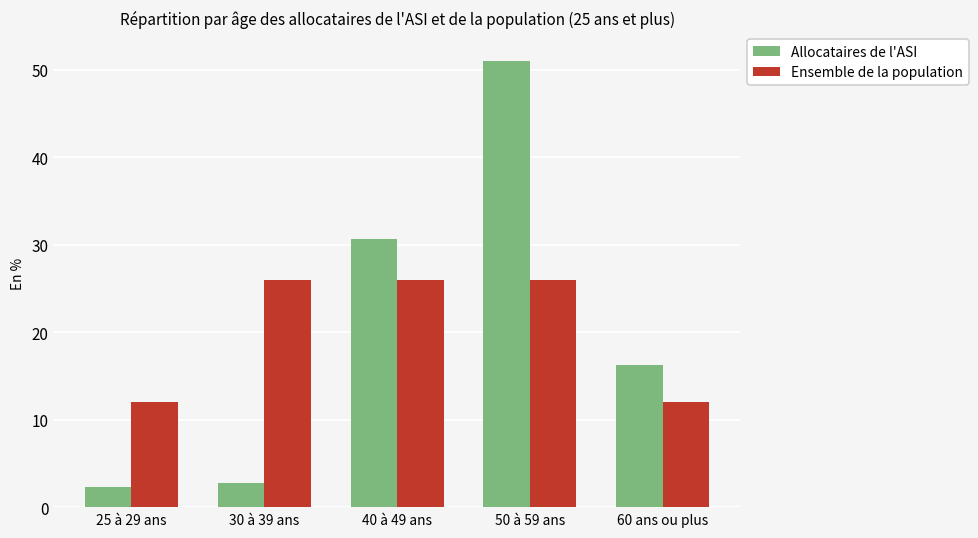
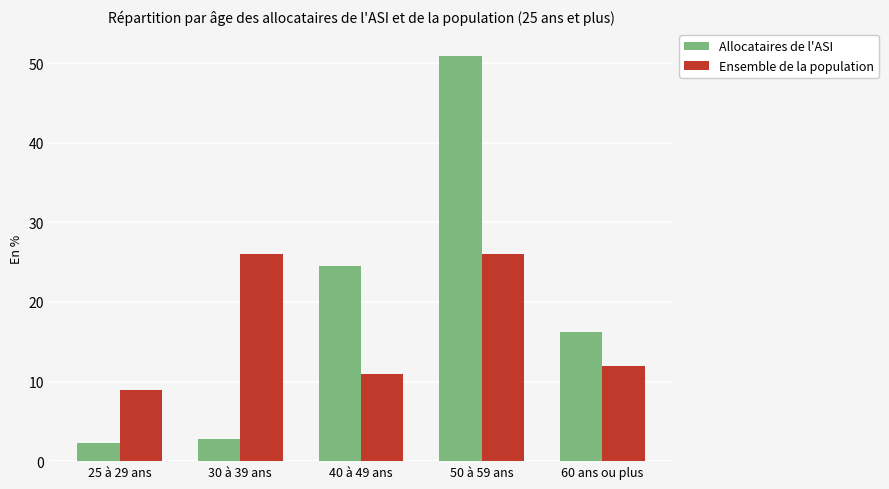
Ensemble de la population, 25 à 29 ans: 12 -> 9
Allocataires de l'ASI, 40 à 49 ans: 31 -> 25
Ensemble de la population, 40 à 49 ans: 26 -> 11
